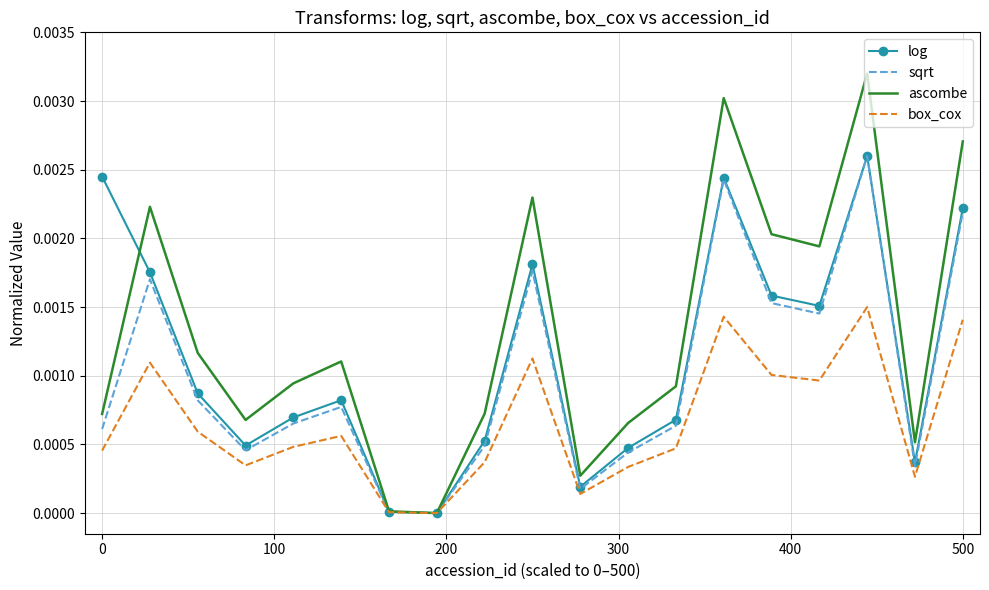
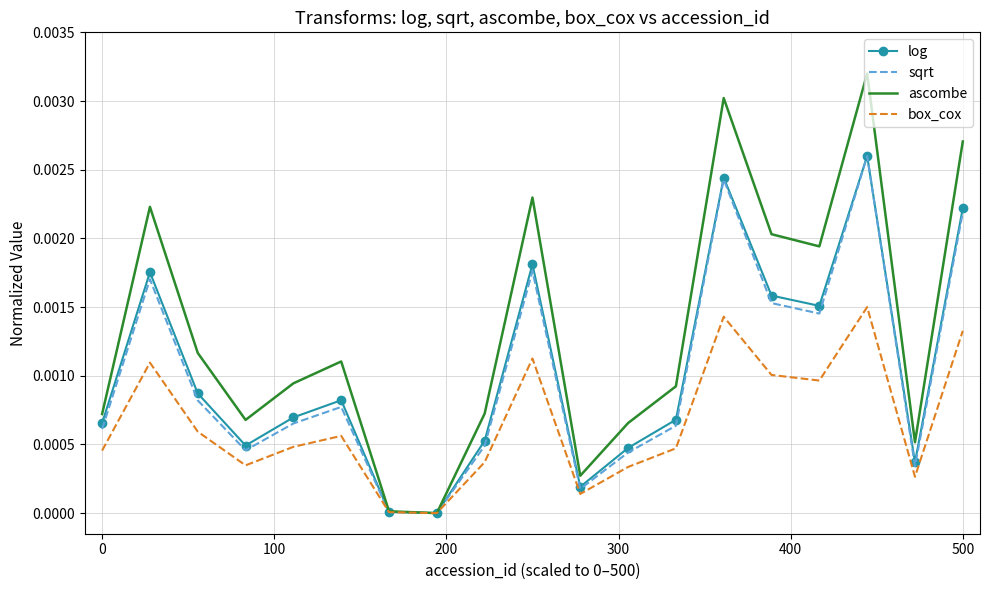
log, 0: 0.00245 -> 0.00065
box_cox, 500: 0.00141 -> 0.00133
